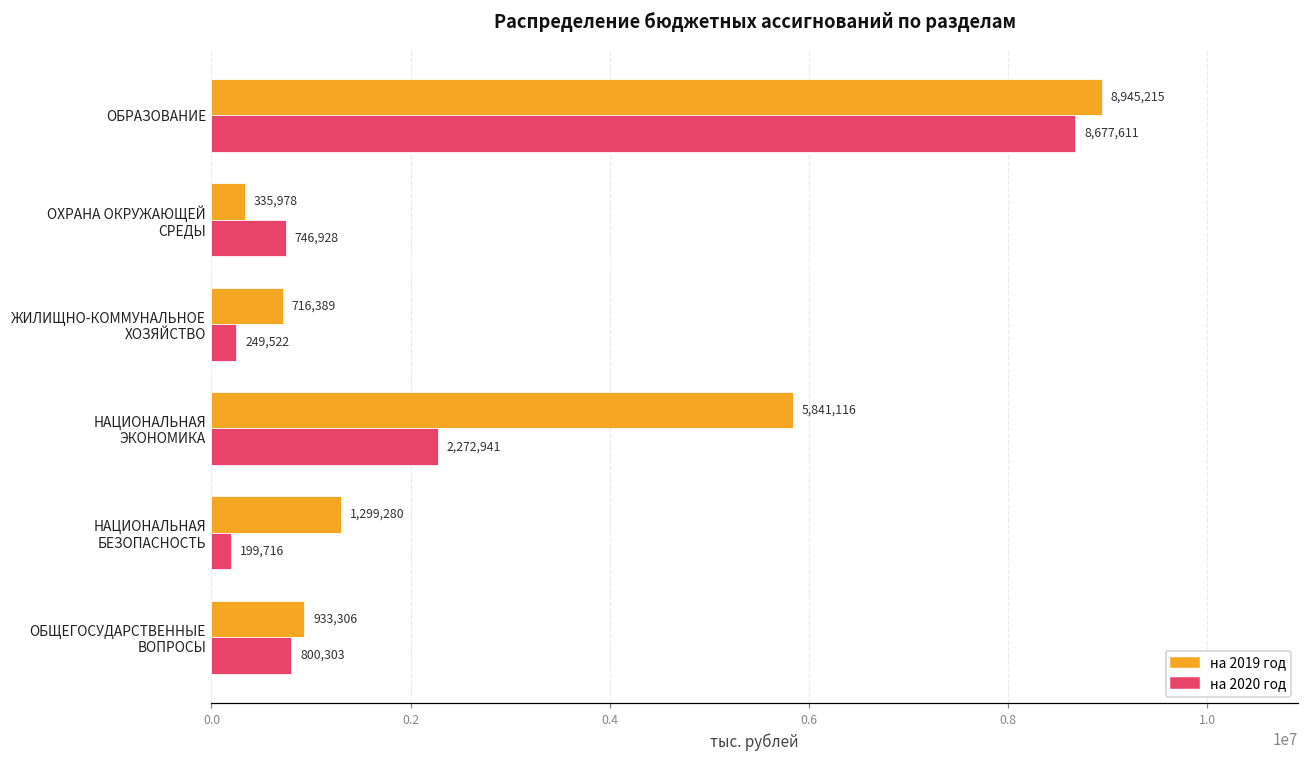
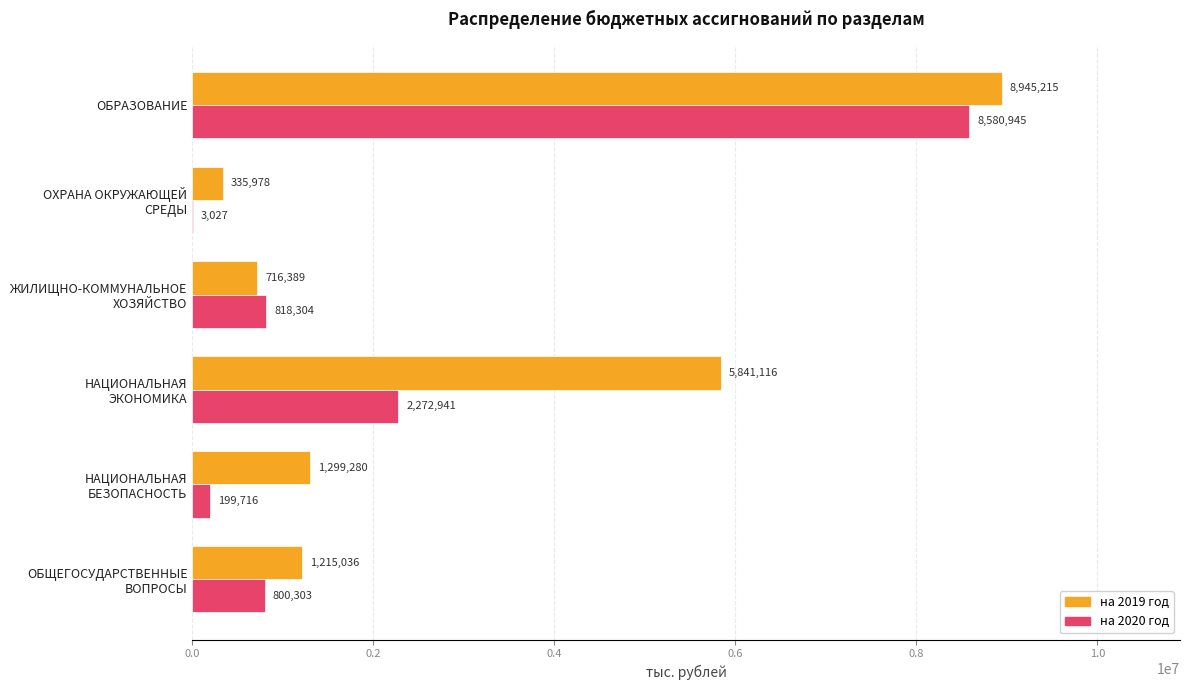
на 2020 год, ОБРАЗОВАНИЕ: 8,677,611 -> 8,580,945
на 2020 год, ОХРАНА ОКРУЖАЮЩЕЙ СРЕДЫ: 746,928 -> 3,027
на 2020 год, ЖИЛИЩНО-КОММУНАЛЬНОЕ ХОЗЯЙСТВО: 249,522 -> 818,304
на 2019 год, ОБЩЕГОСУДАРСТВЕННЫЕ ВОПРОСЫ: 933,306 -> 1,215,036
